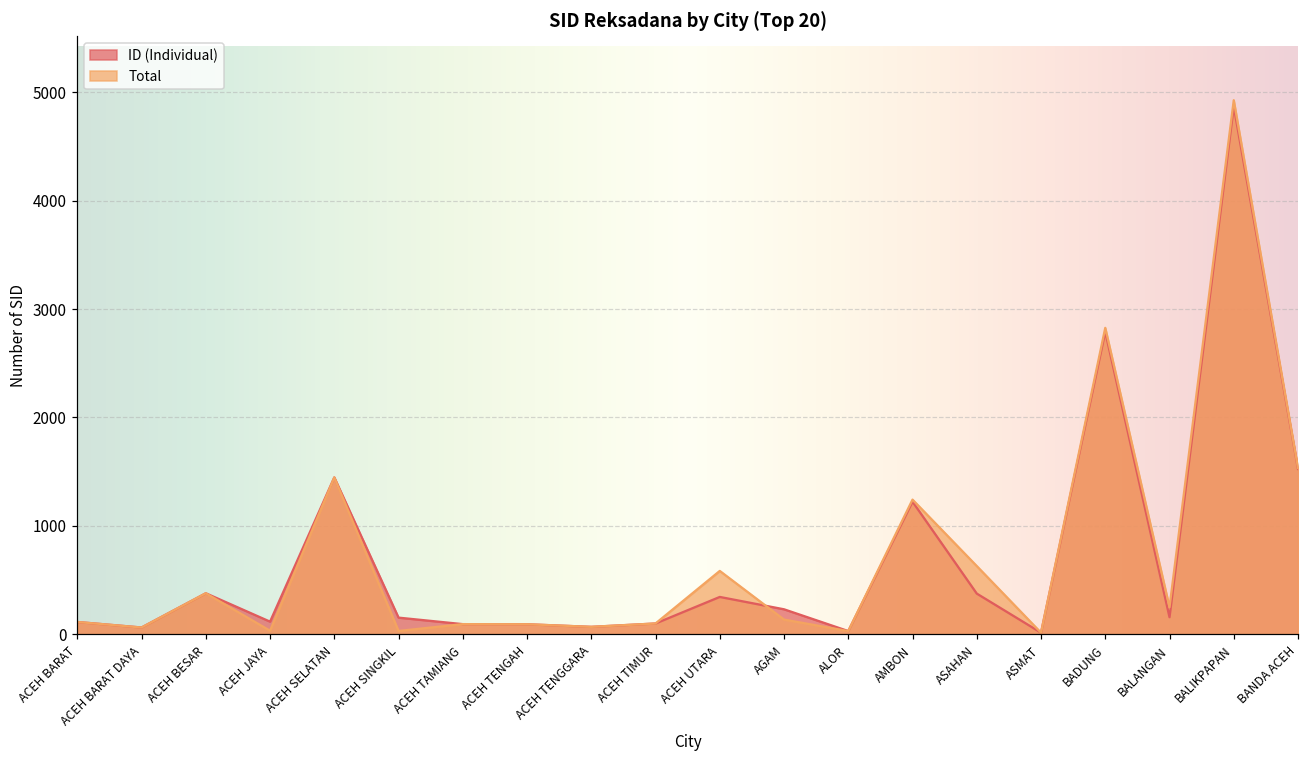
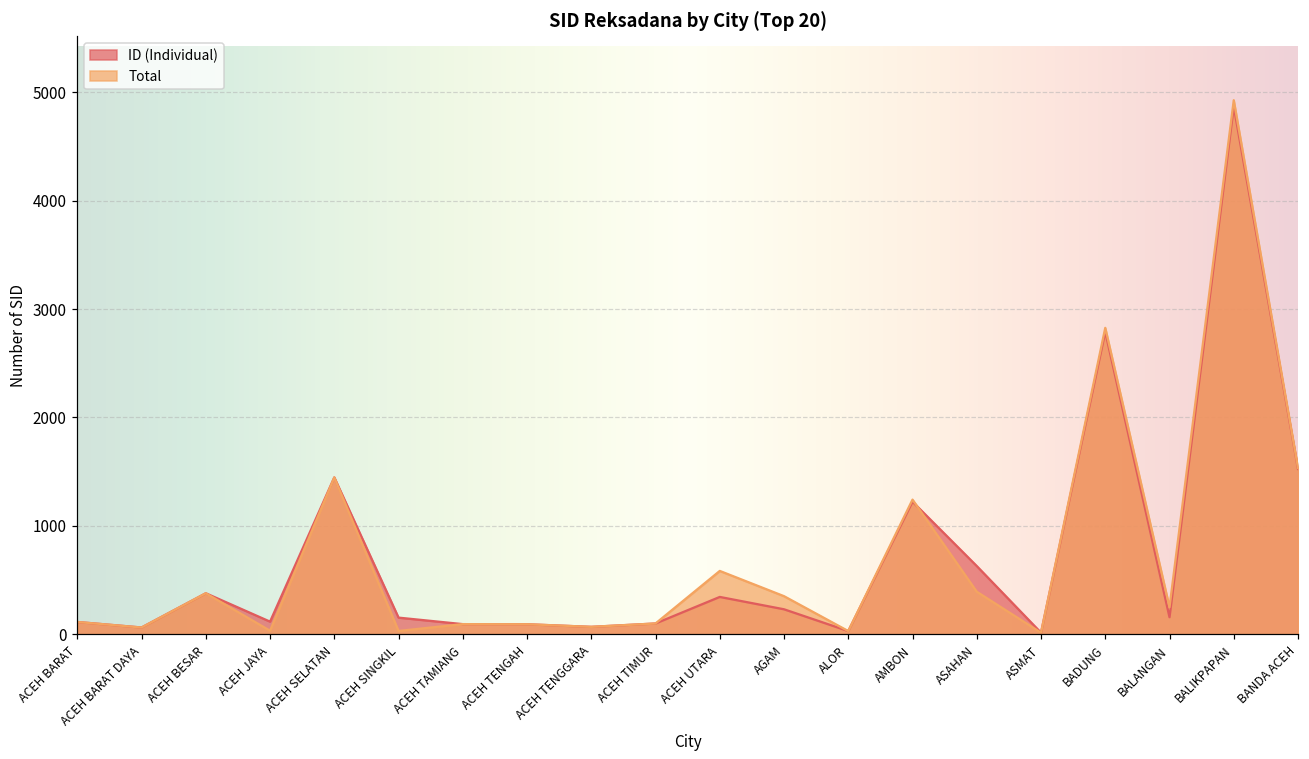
Total, AGAM: 100 -> 400
ID (Individual), ASAHAN: 400 -> 600
Total, ASAHAN: 600 -> 400
